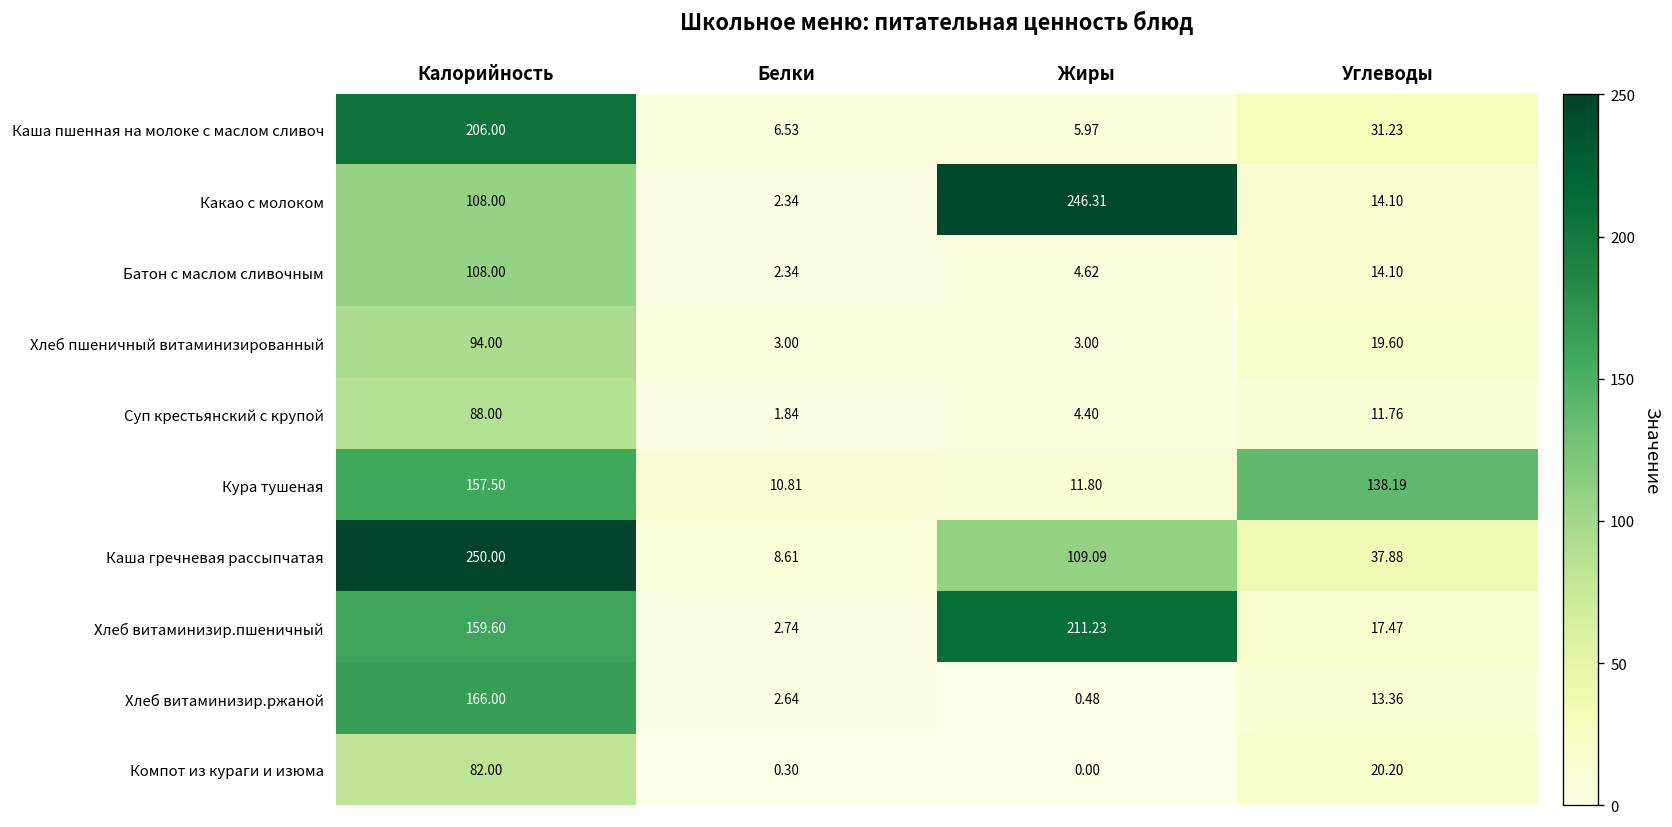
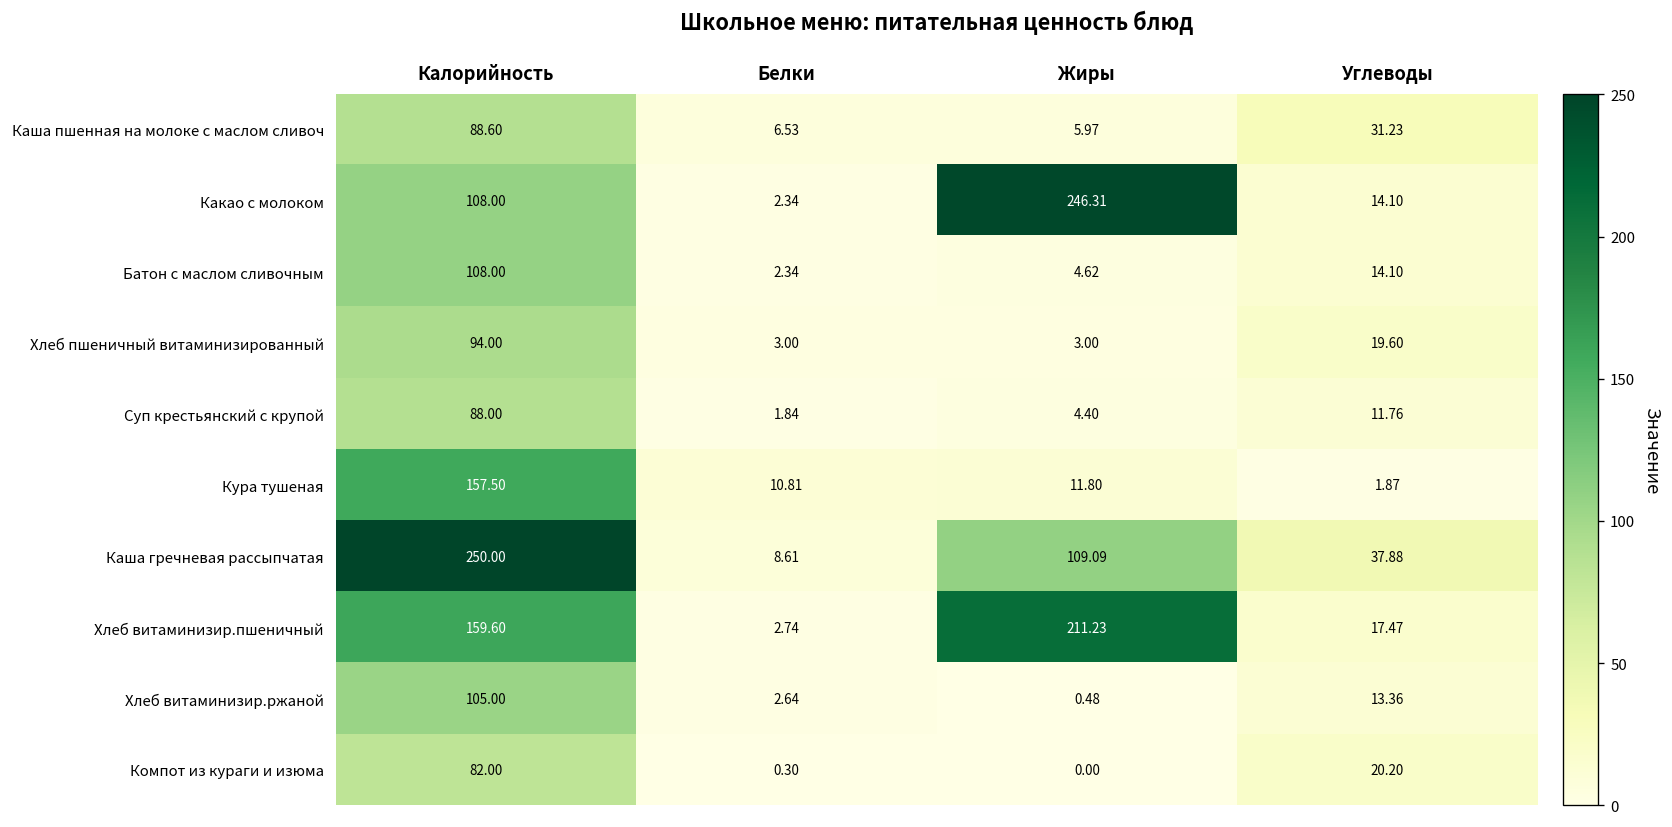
Каша пшенная на молоке с маслом сливоч, Калорийность: 206.00 -> 88.60
Кура тушеная, Углеводы: 138.19 -> 1.87
Хлеб витаминизир.ржаной, Калорийность: 166.00 -> 105.00
